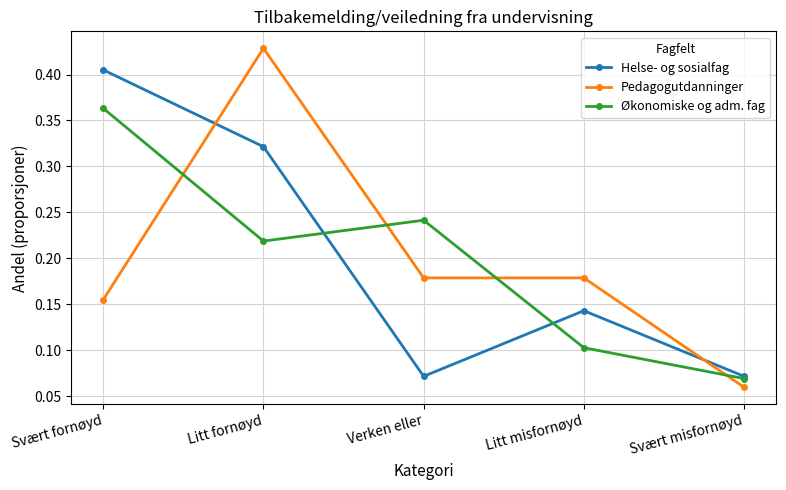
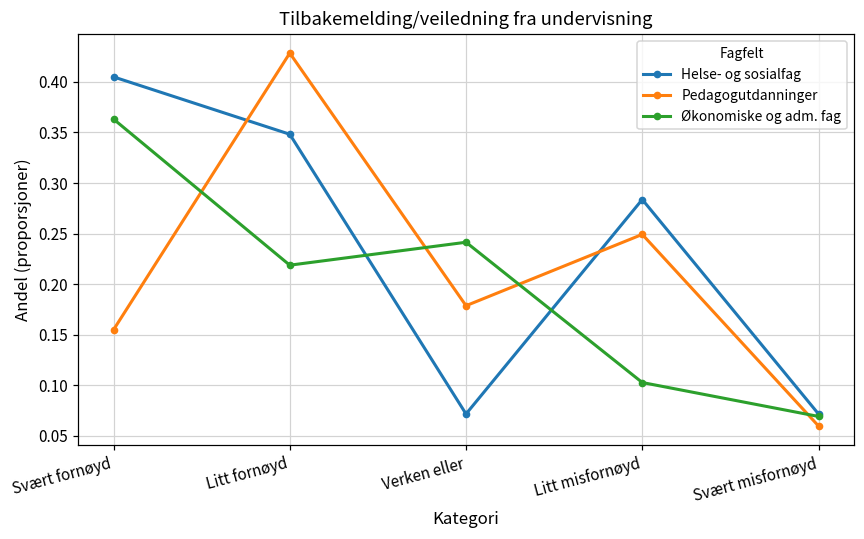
Helse- og sosialfag, Litt fornøyd: 0.32 -> 0.35
Helse- og sosialfag, Litt misfornøyd: 0.14 -> 0.28
Pedagogutdanninger, Litt misfornøyd: 0.18 -> 0.25
